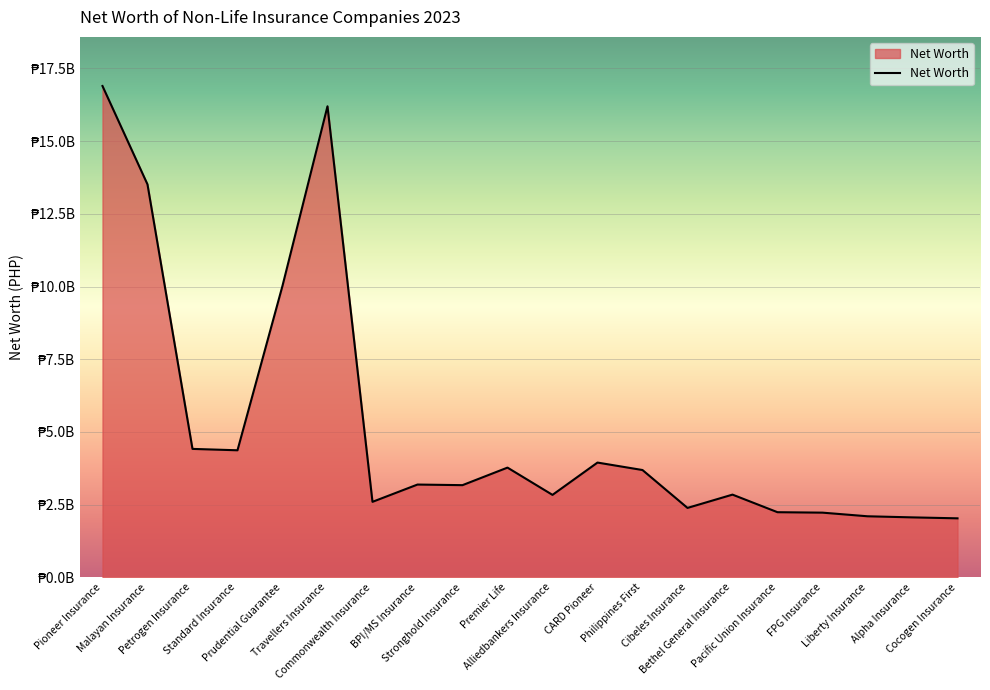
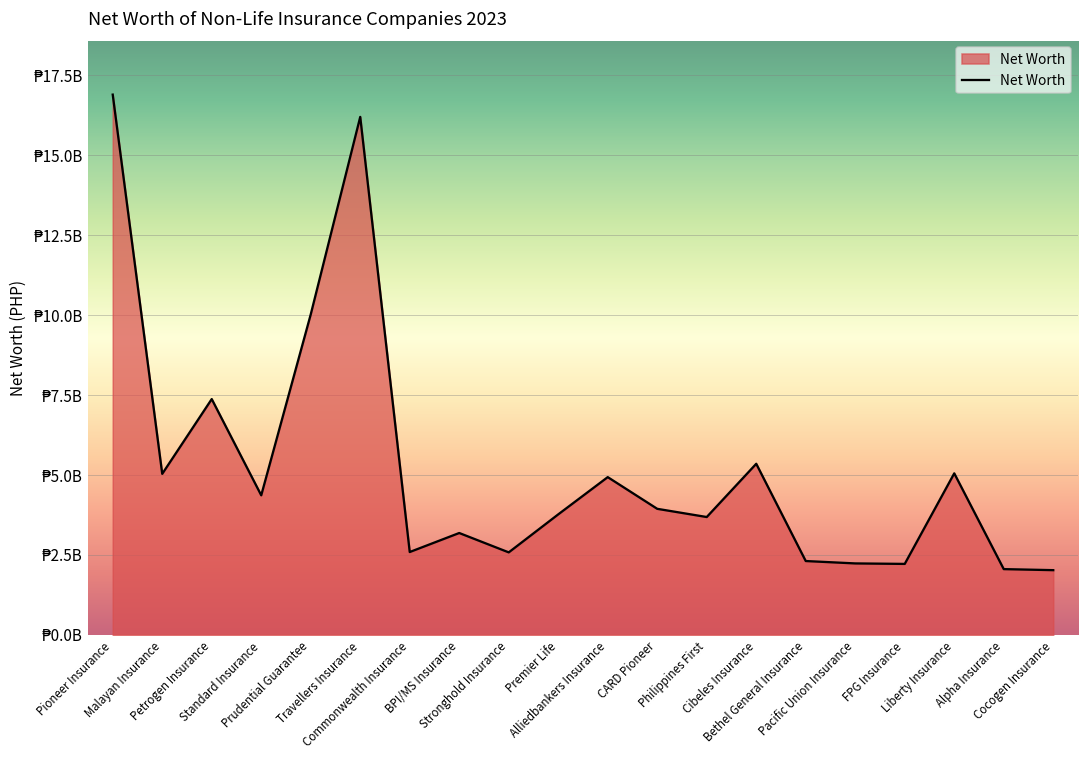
Malayan Insurance: ₱13500000000 -> ₱5000000000
Petrogen Insurance: ₱4400000000 -> ₱7400000000
Stronghold Insurance: ₱3200000000 -> ₱2600000000
Alliedbankers Insurance: ₱2800000000 -> ₱4900000000
Cibeles Insurance: ₱2400000000 -> ₱5400000000
Bethel General Insurance: ₱2800000000 -> ₱2300000000
Liberty Insurance: ₱2100000000 -> ₱5100000000
